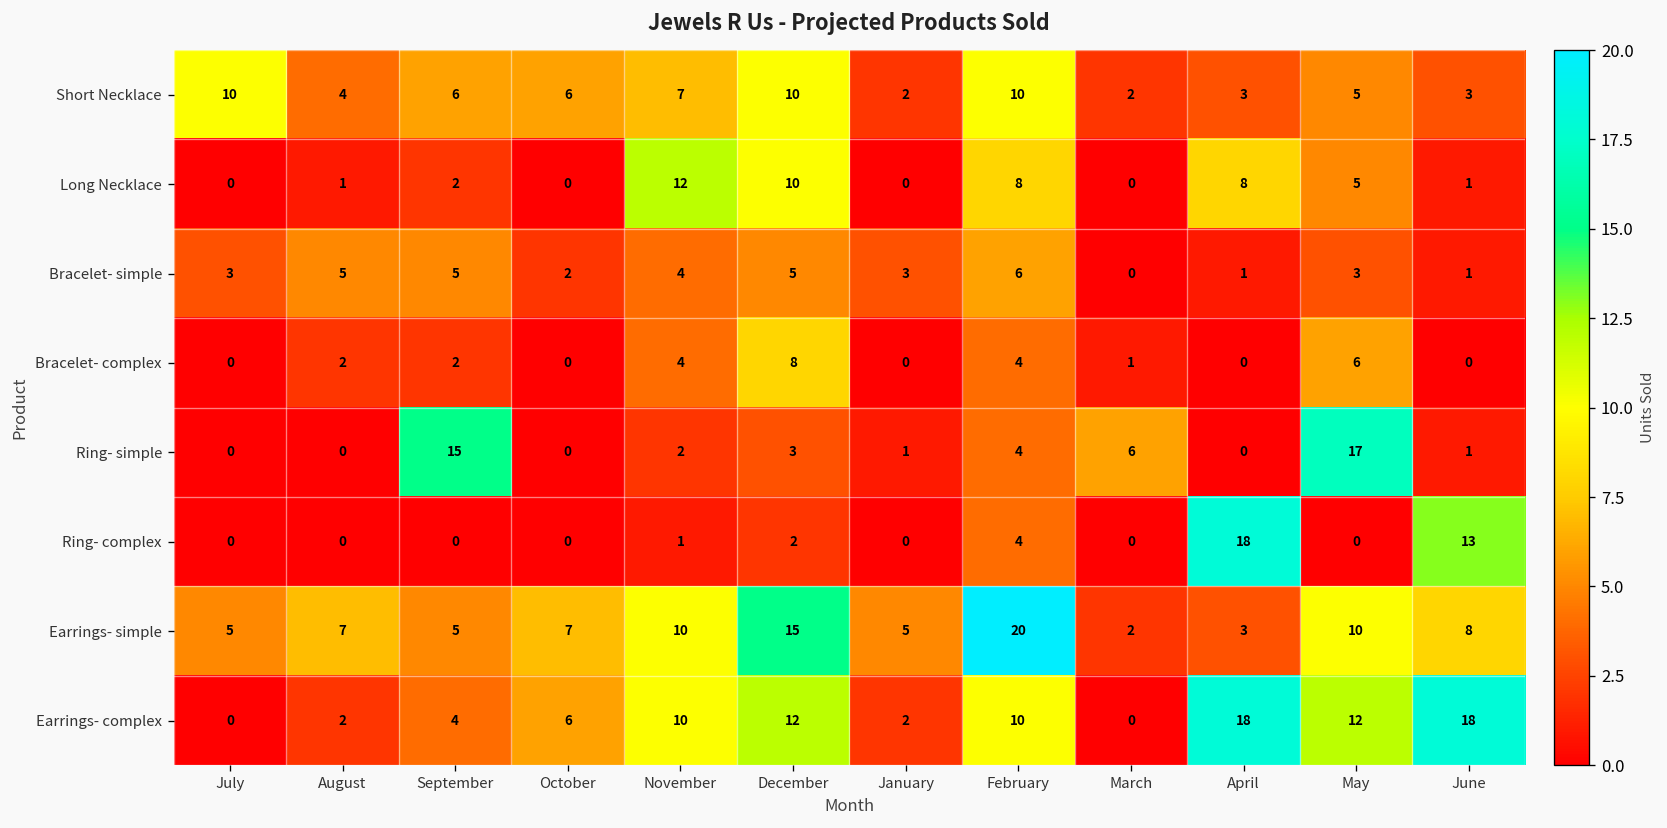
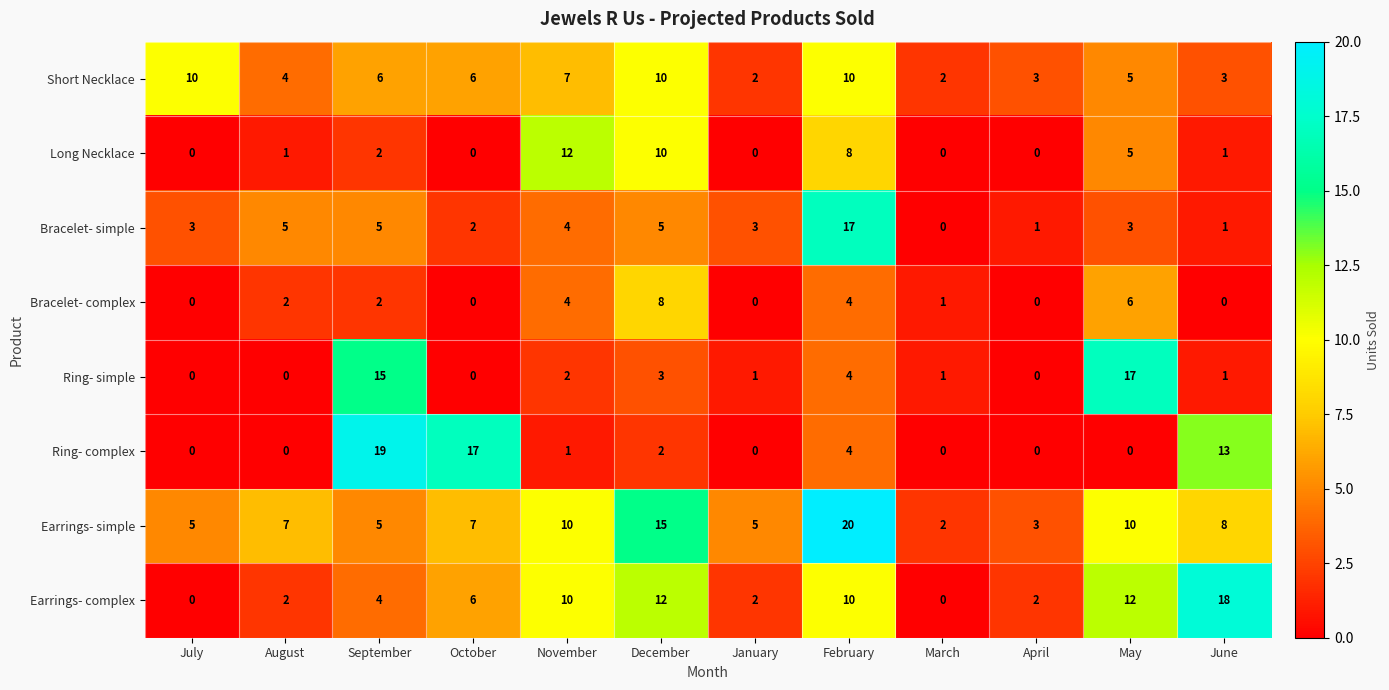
Long Necklace, April: 8 -> 0
Bracelet- simple, February: 6 -> 17
Ring- simple, March: 6 -> 1
Ring- complex, September: 0 -> 19
Ring- complex, October: 0 -> 17
Ring- complex, April: 18 -> 0
Earrings- complex, April: 18 -> 2
